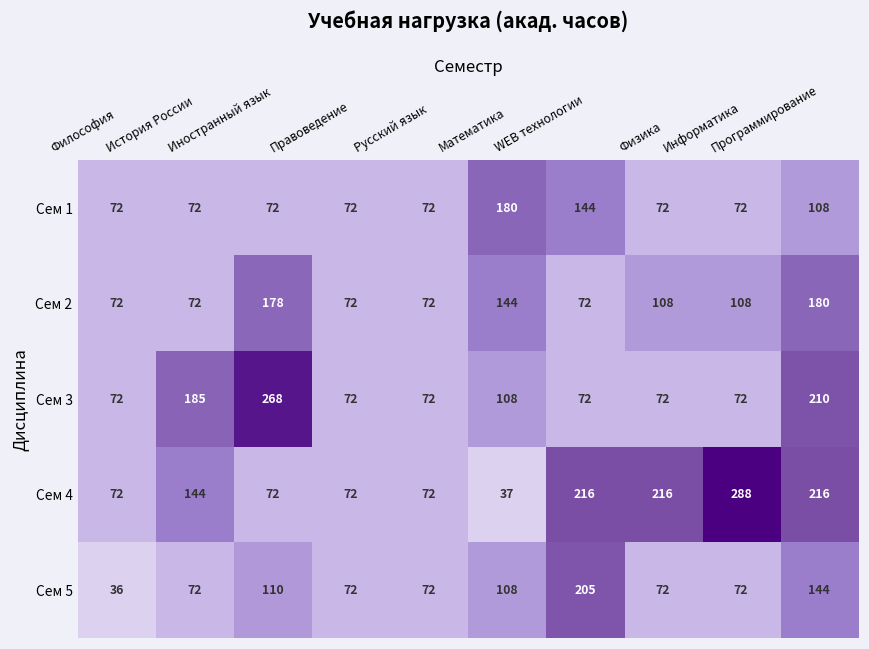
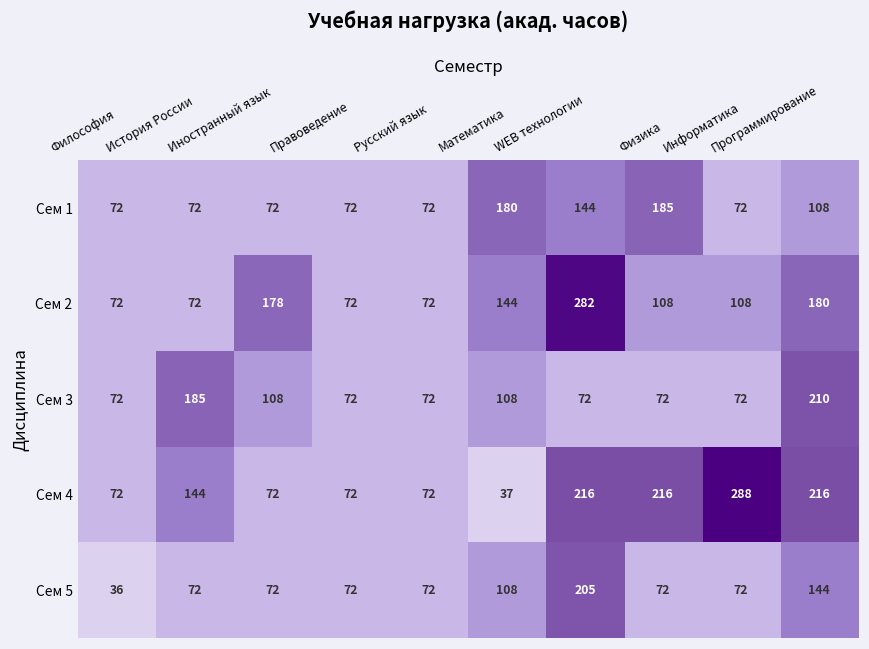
Сем 1, Физика: 72 -> 185
Сем 2, WEB технологии: 72 -> 282
Сем 3, Иностранный язык: 268 -> 108
Сем 5, Иностранный язык: 110 -> 72
